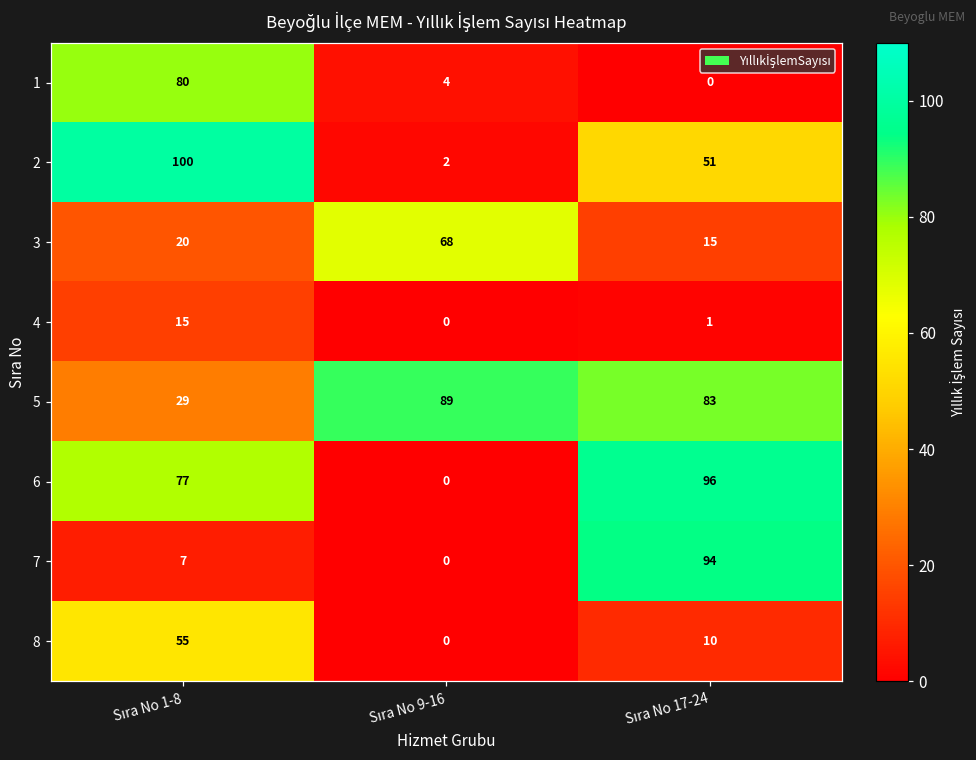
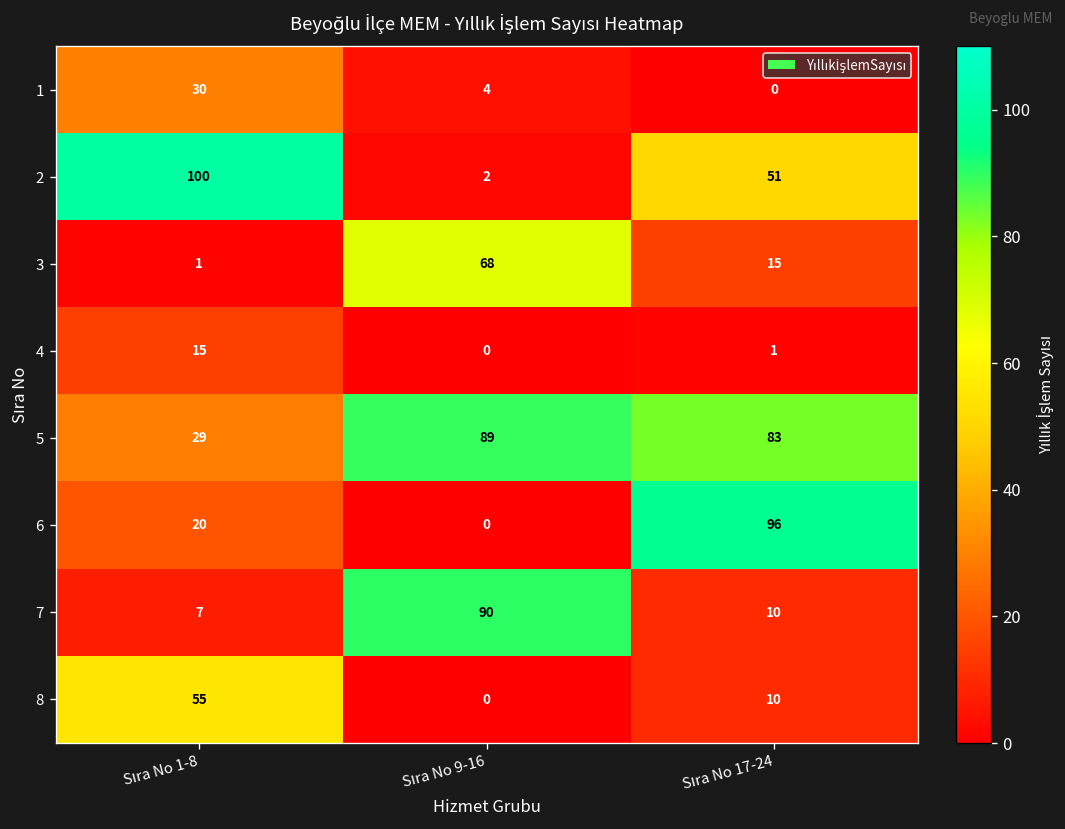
1, Sıra No 1-8: 80 -> 30
3, Sıra No 1-8: 20 -> 1
6, Sıra No 1-8: 77 -> 20
7, Sıra No 9-16: 0 -> 90
7, Sıra No 17-24: 94 -> 10
